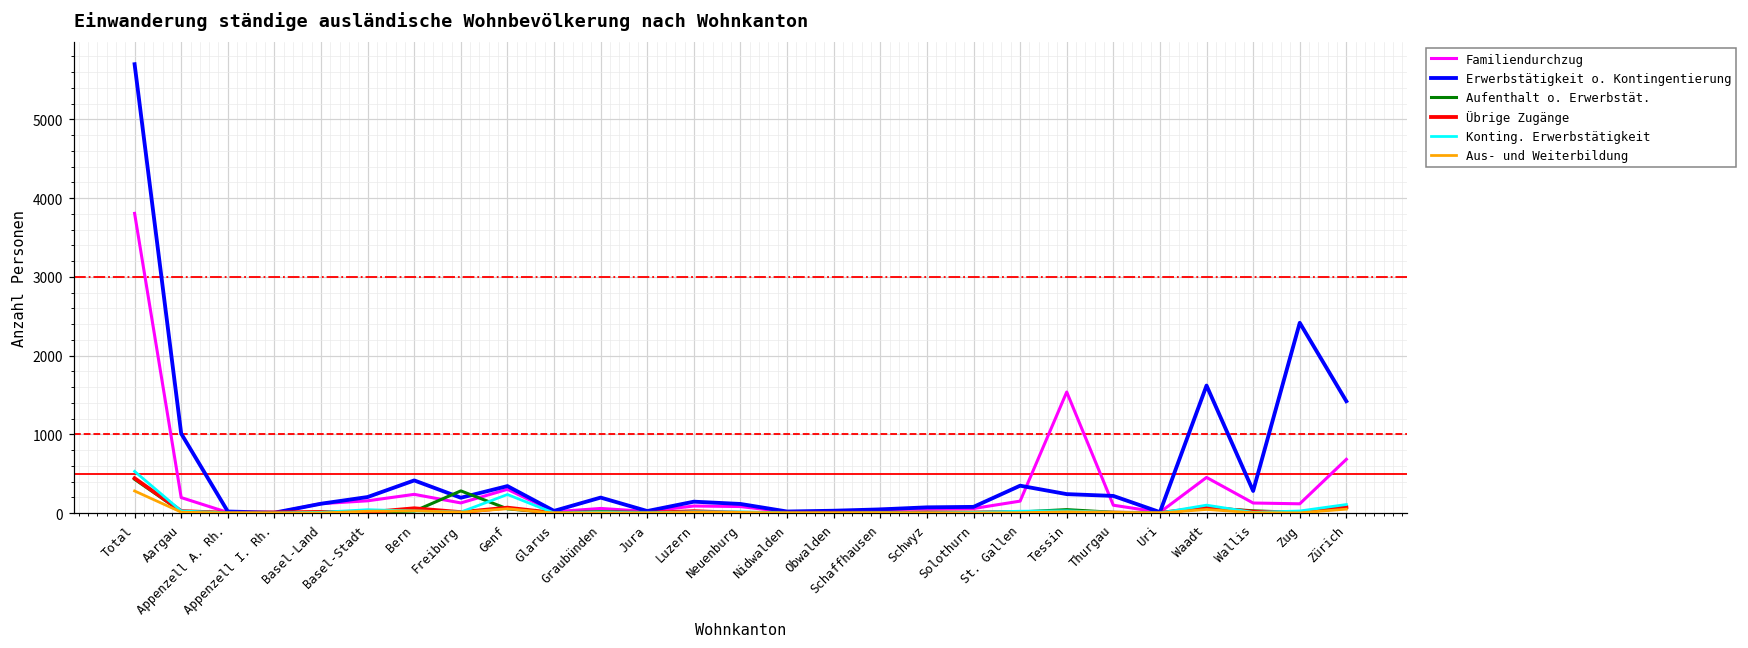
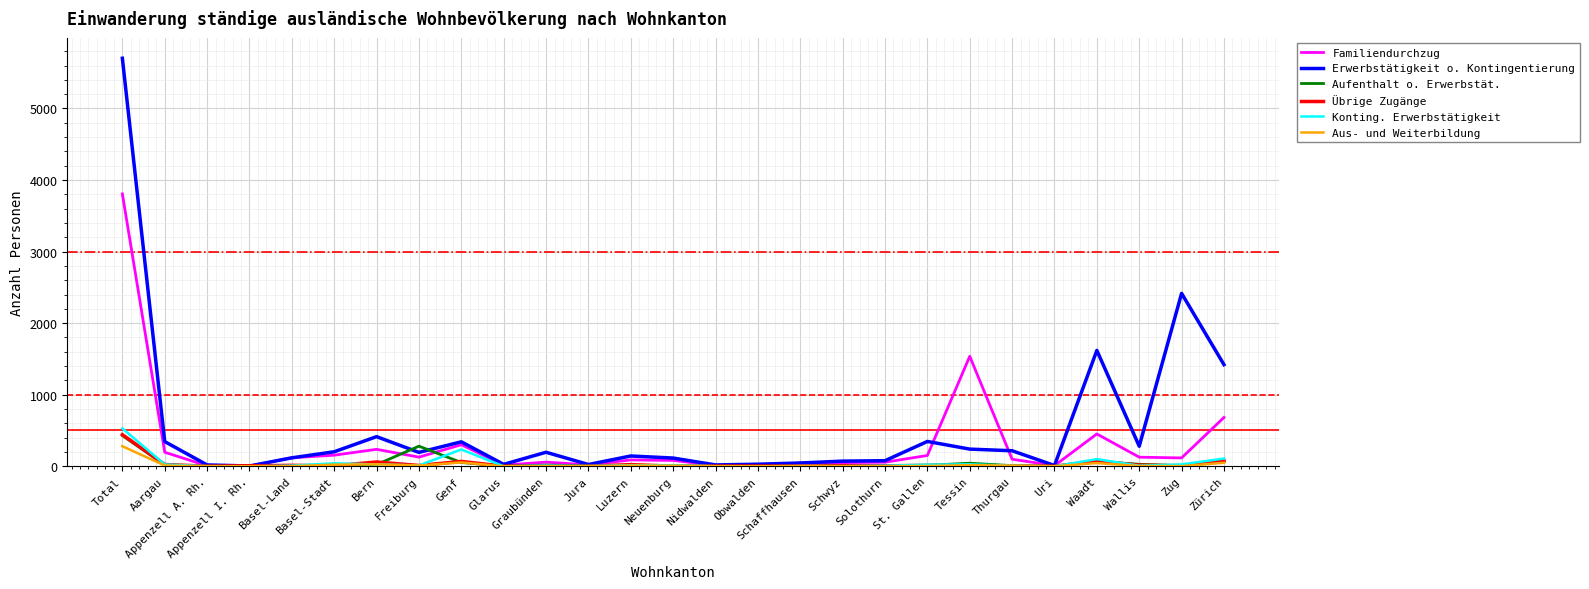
Erwerbstätigkeit o. Kontingentierung, Aargau: 1000 -> 300
